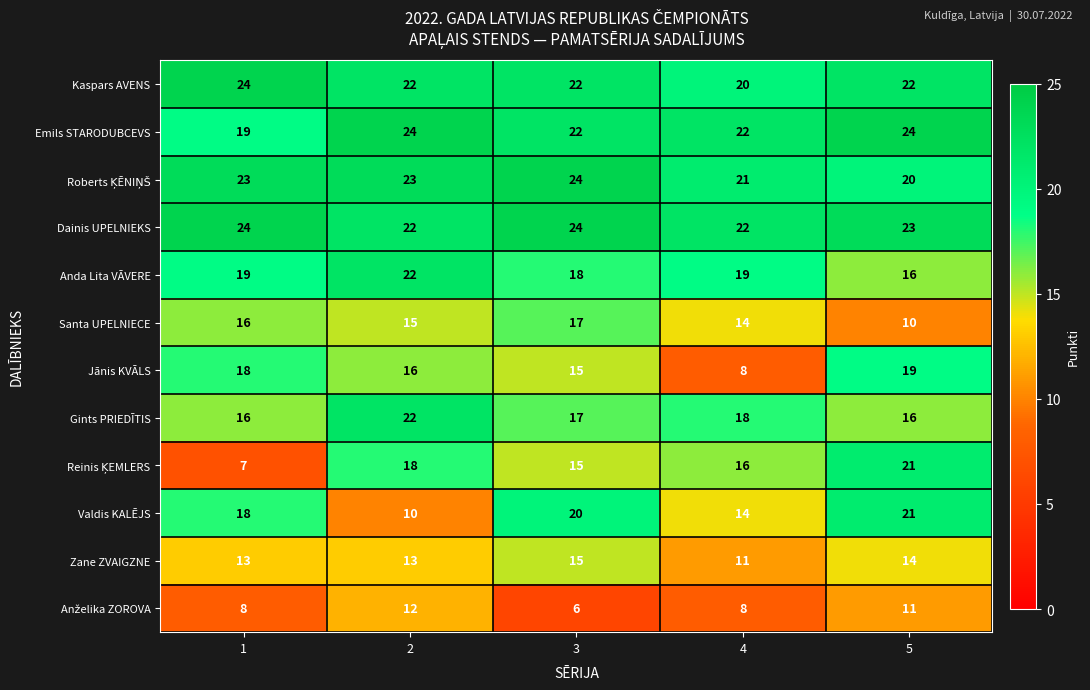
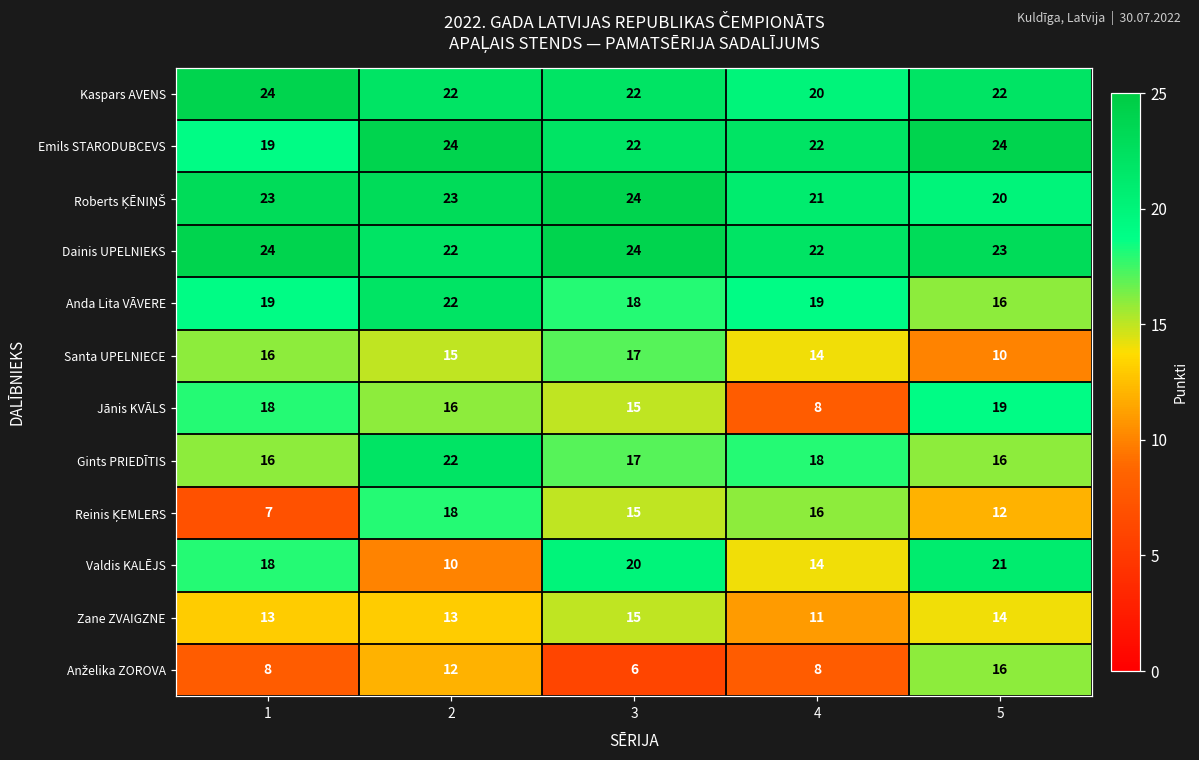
Reinis ĶEMLERS, 5: 21 -> 12
Anželika ZOROVA, 5: 11 -> 16
